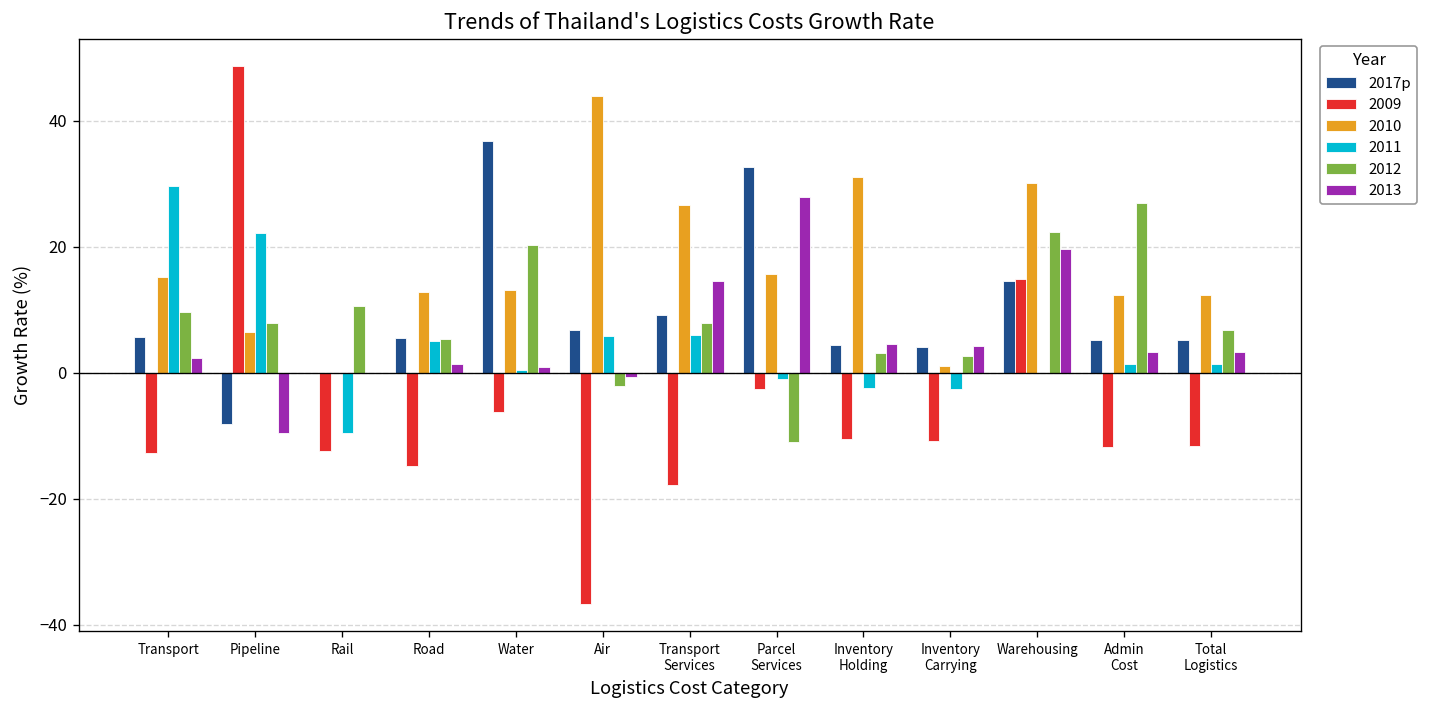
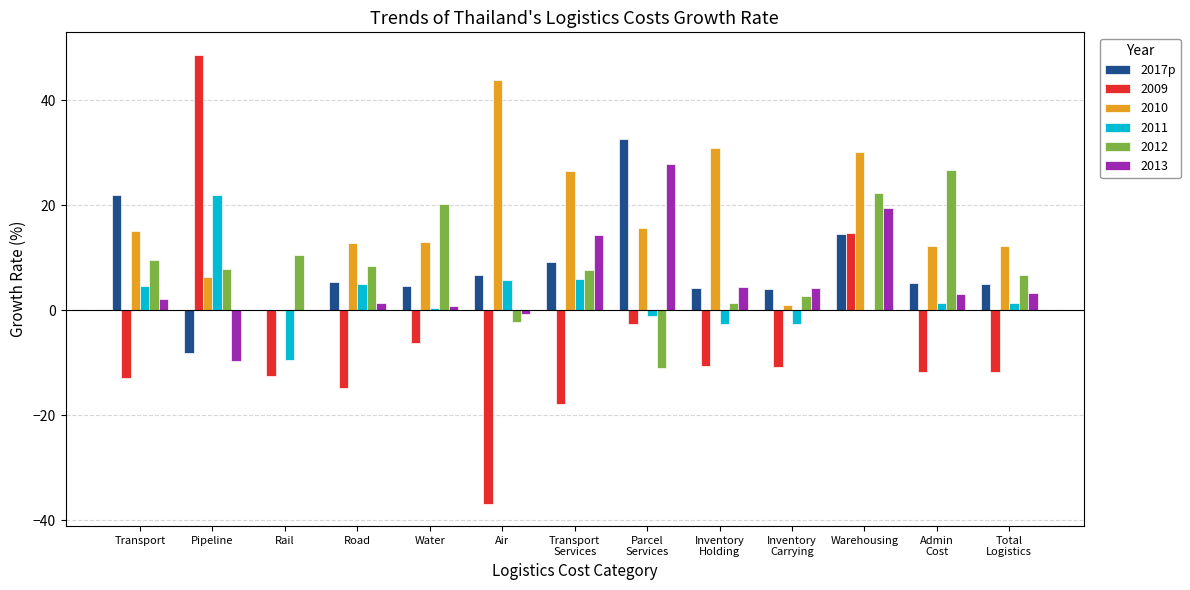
2017p, Transport: 6 -> 22
2011, Transport: 30 -> 5
2012, Road: 5 -> 8
2017p, Water: 37 -> 5
2012, Inventory Holding: 3 -> 1
